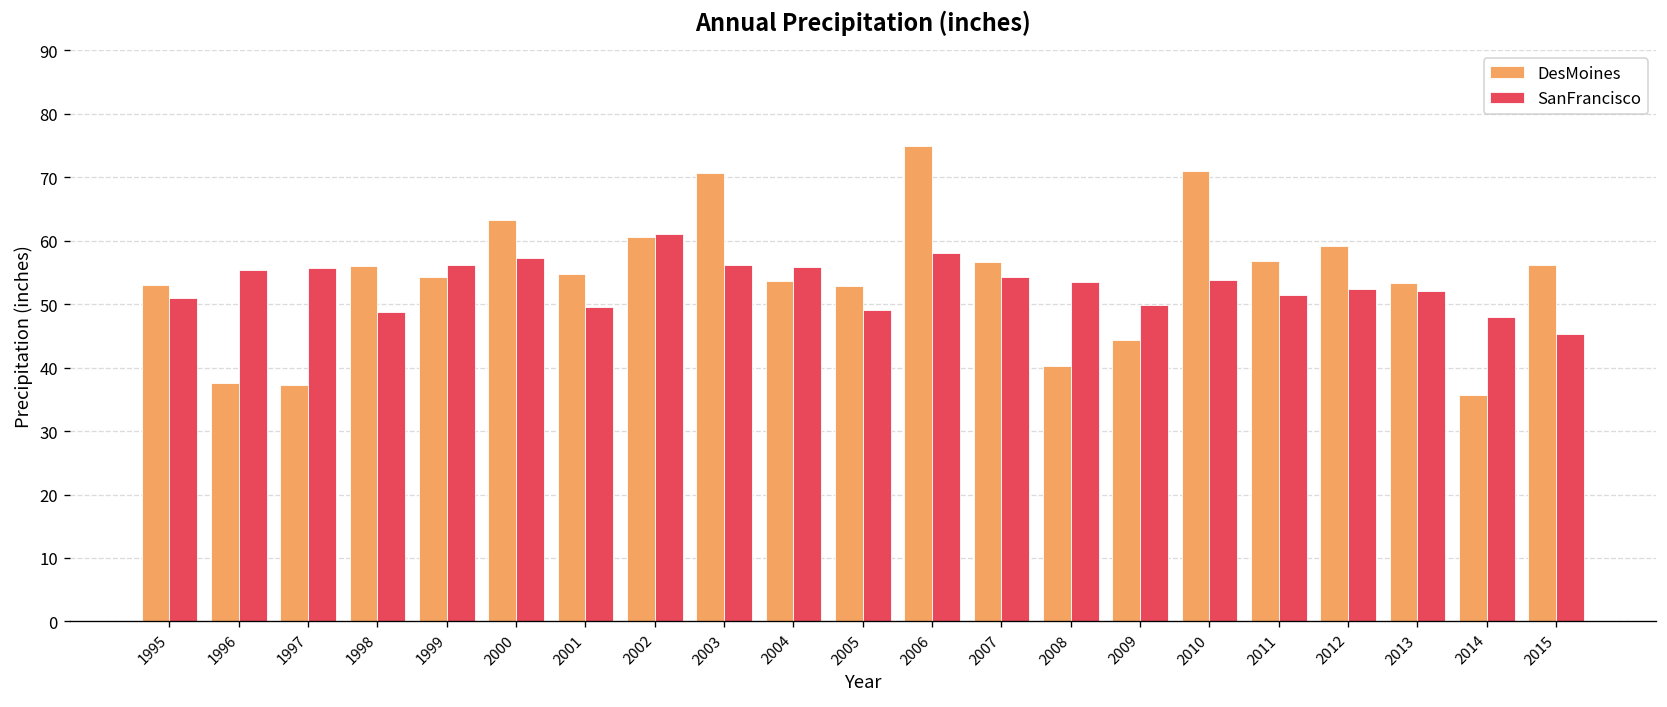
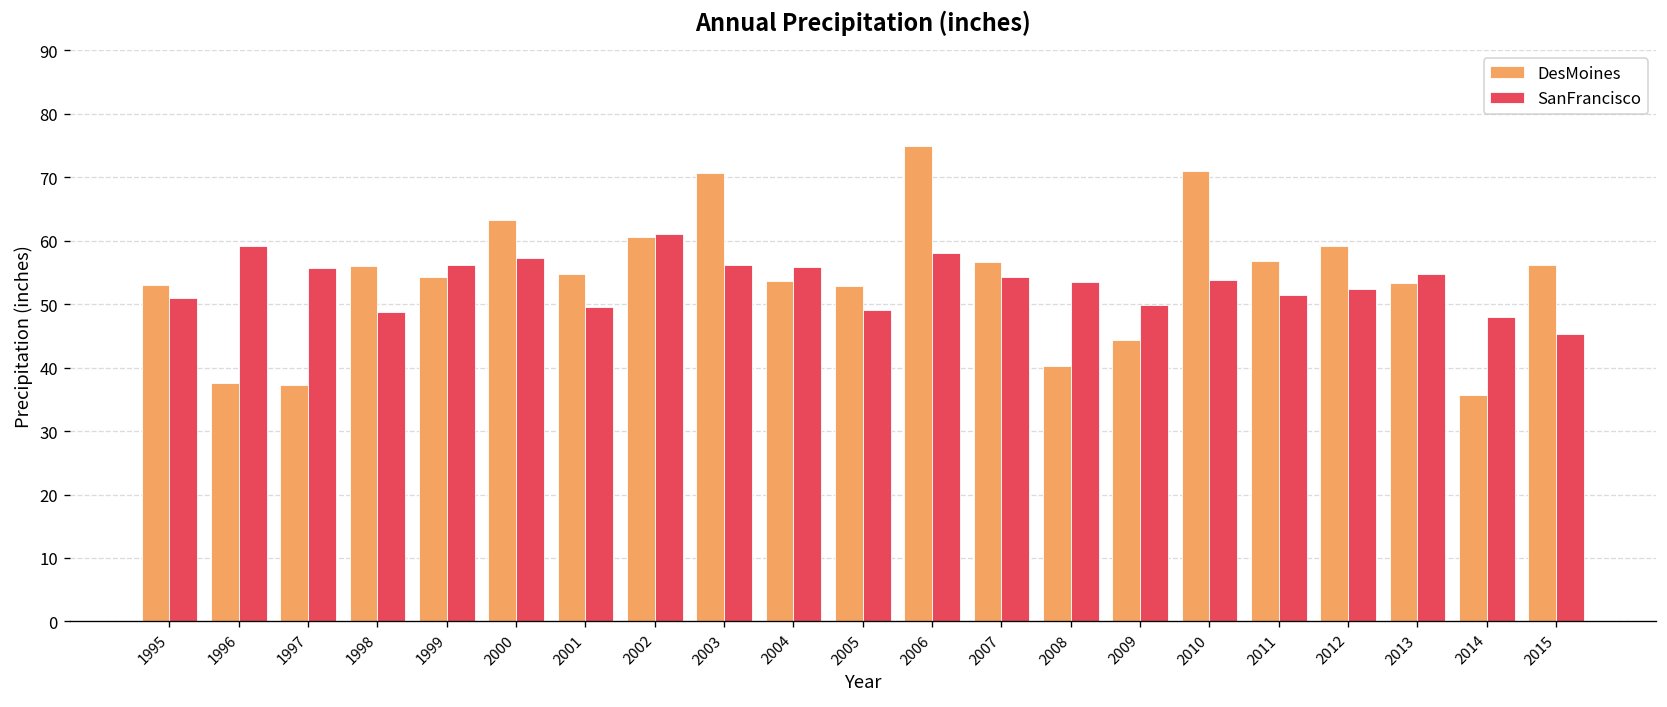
SanFrancisco, 1996: 55 -> 59
SanFrancisco, 2013: 52 -> 55
